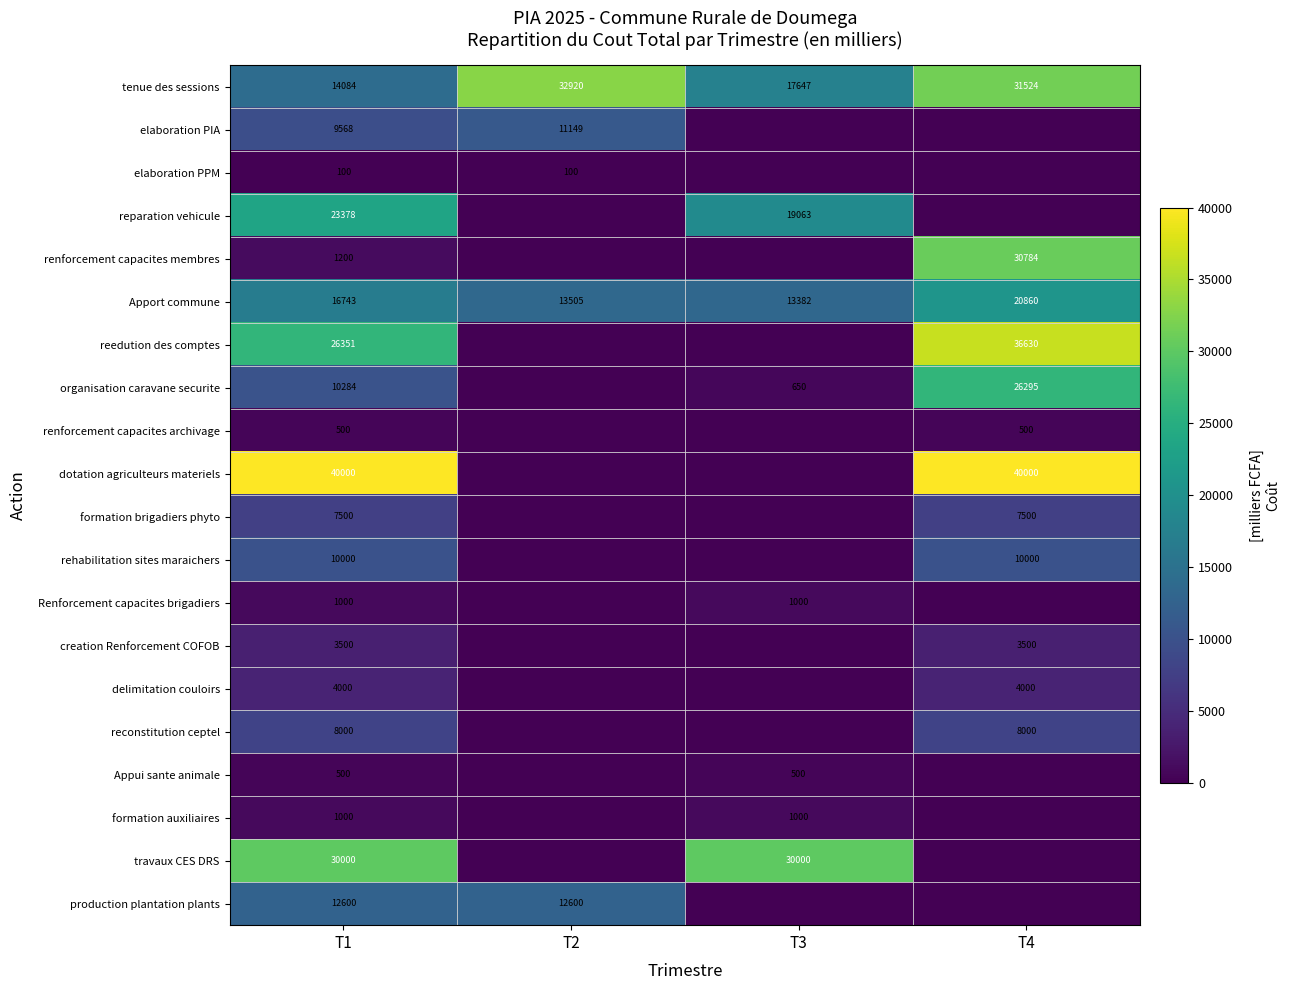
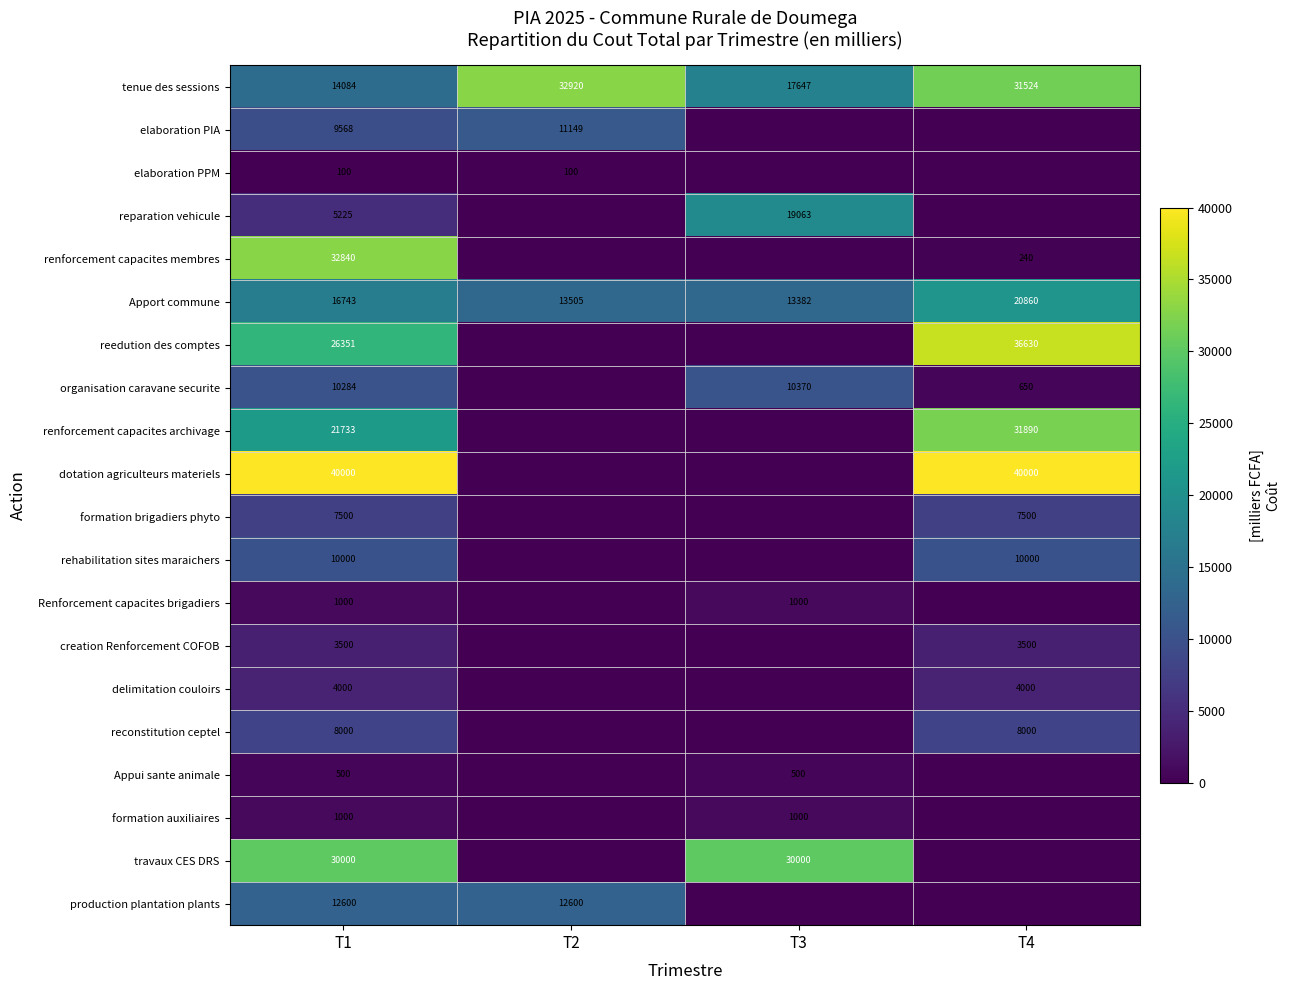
reparation vehicule, T1: 23378 -> 5225
renforcement capacites membres, T1: 1200 -> 32840
renforcement capacites membres, T4: 30784 -> 240
organisation caravane securite, T3: 650 -> 10370
organisation caravane securite, T4: 26295 -> 650
renforcement capacites archivage, T1: 500 -> 21733
renforcement capacites archivage, T4: 500 -> 31890
